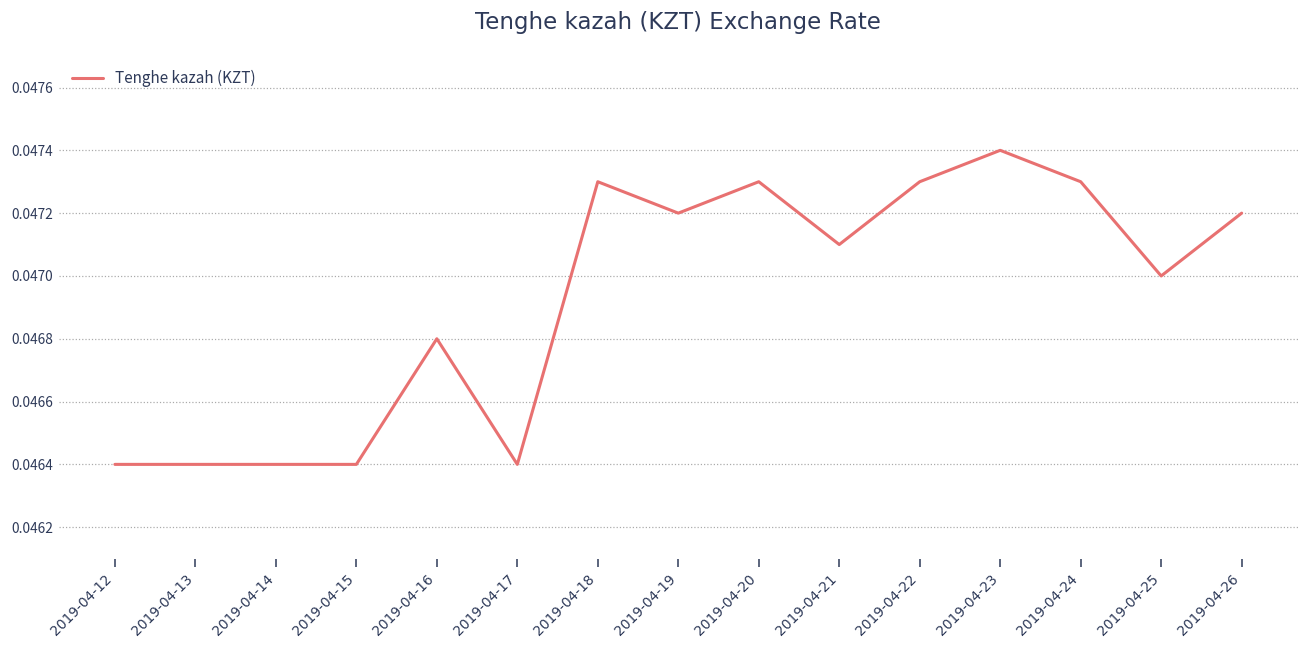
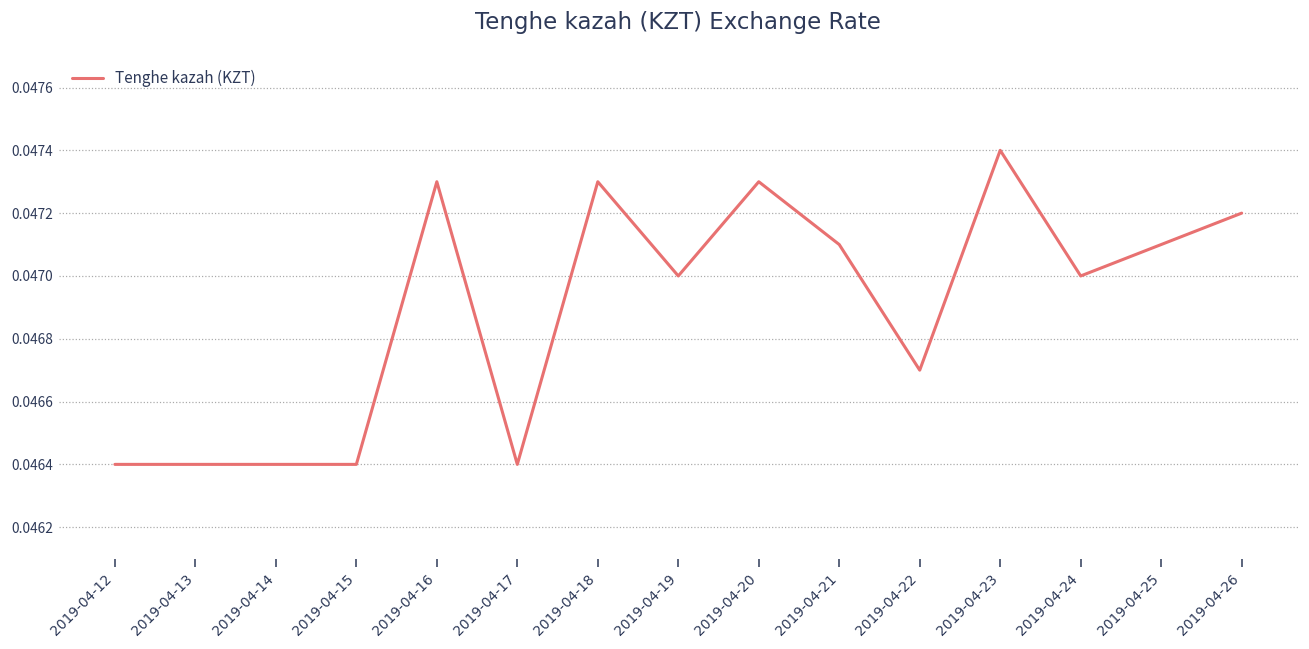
2019-04-16: 0.0468 -> 0.0473
2019-04-19: 0.0472 -> 0.0470
2019-04-22: 0.0473 -> 0.0467
2019-04-24: 0.0473 -> 0.0470
2019-04-25: 0.0470 -> 0.0471
